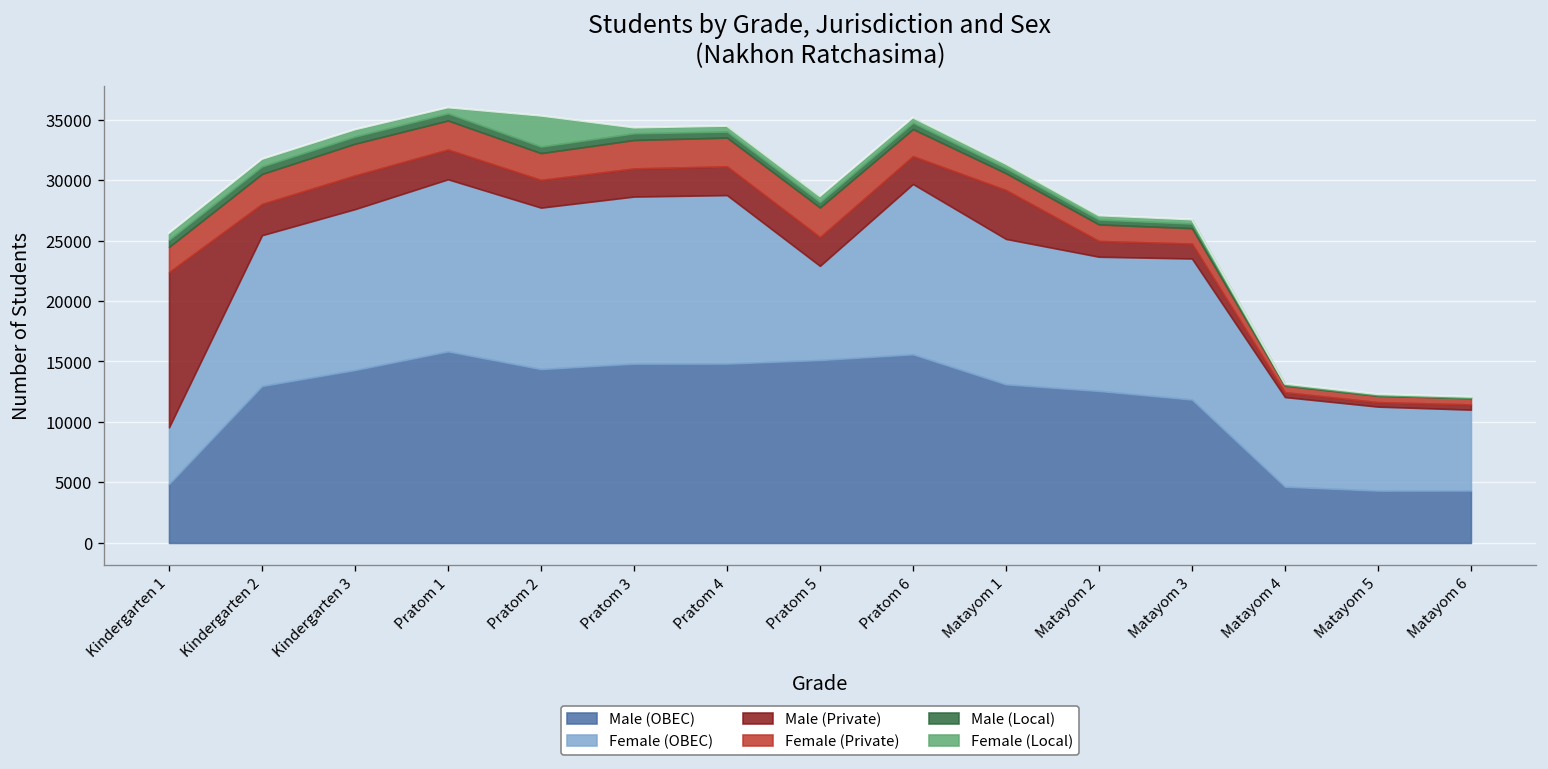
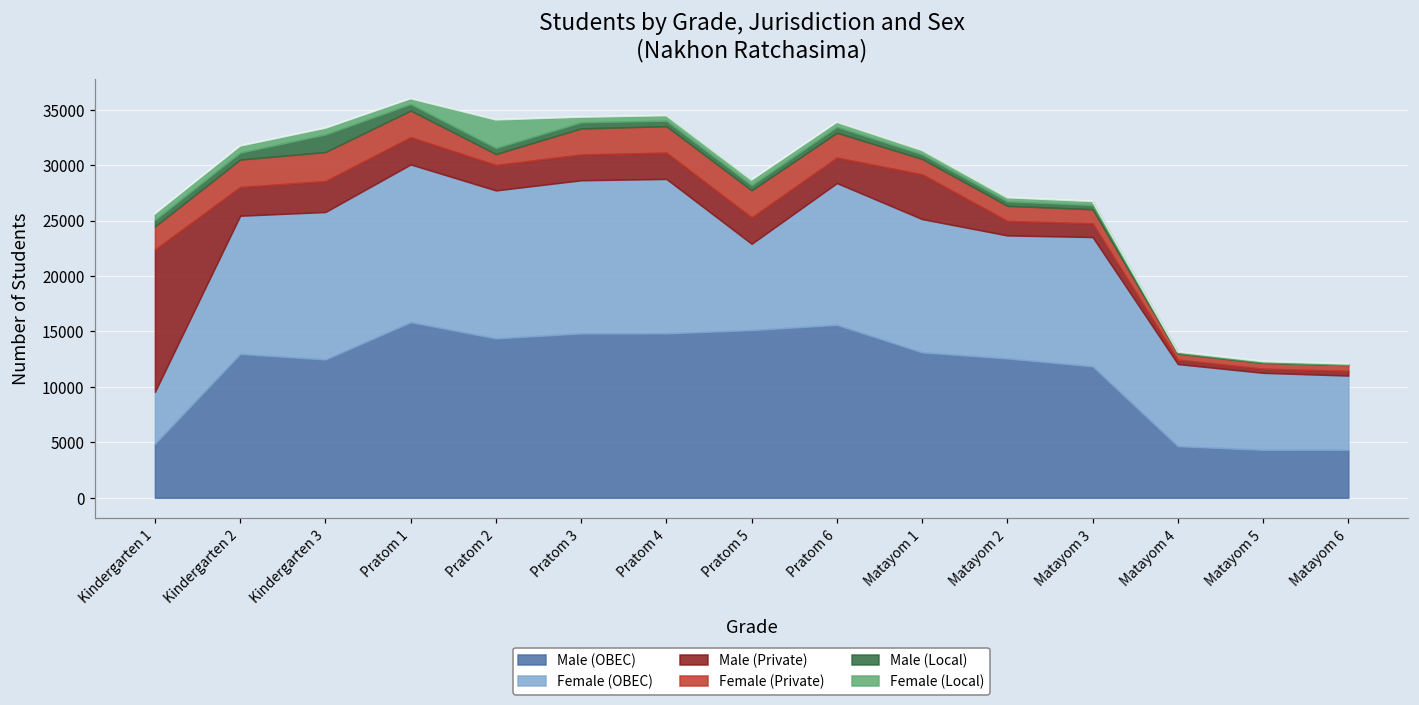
Male (OBEC), Kindergarten 3: 14300 -> 12500
Male (Local), Kindergarten 3: 600 -> 1600
Female (Private), Pratom 2: 2200 -> 1000
Female (OBEC), Pratom 6: 14100 -> 12800
